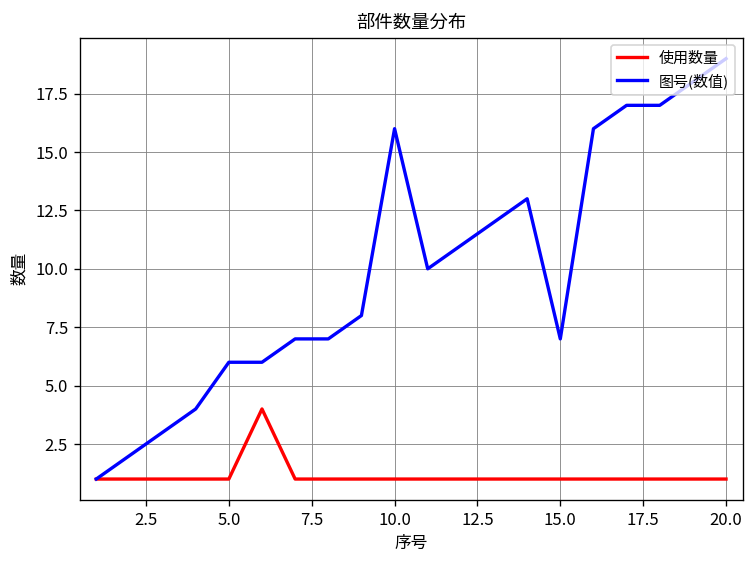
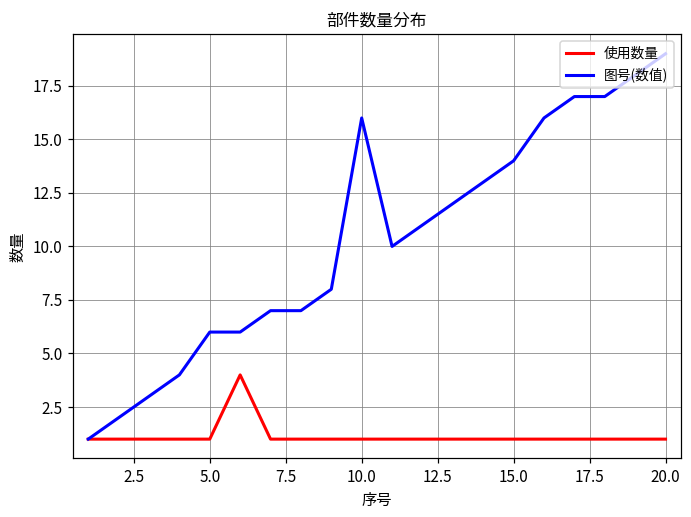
图号(数值), 15.0: 7 -> 14
